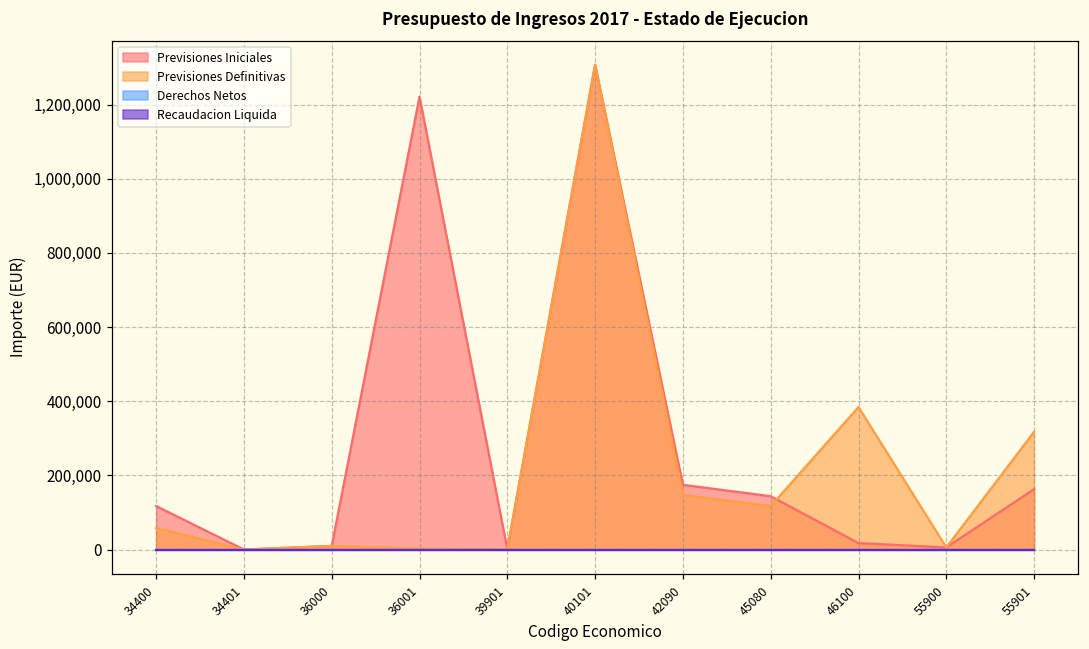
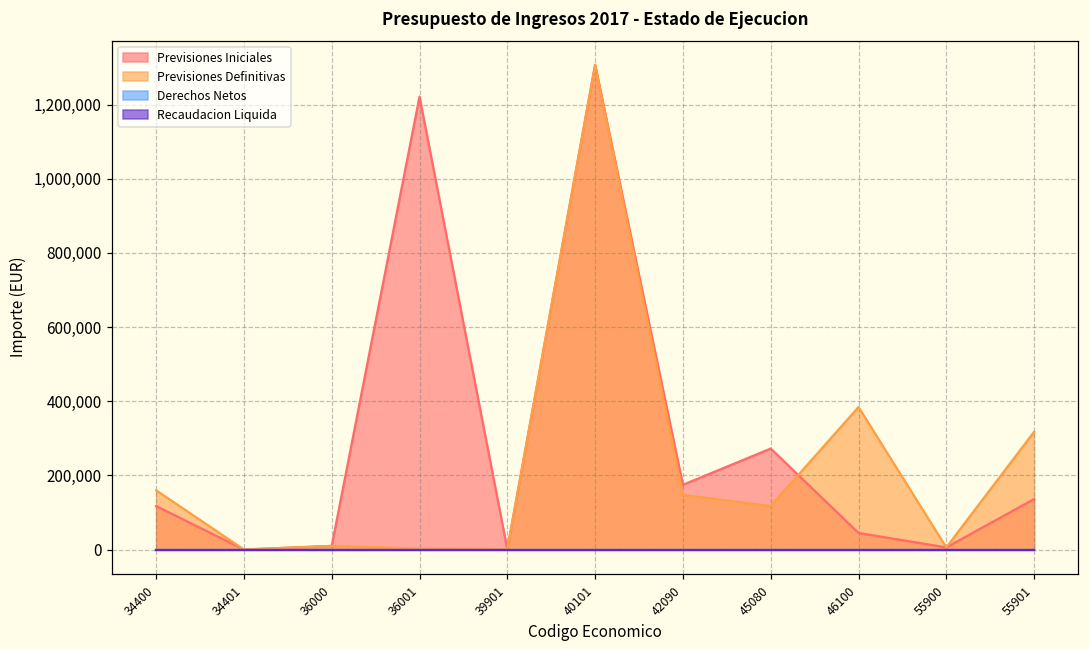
Previsiones Definitivas, 34400: 60,000 -> 160,000
Previsiones Iniciales, 45080: 140,000 -> 270,000
Previsiones Iniciales, 46100: 20,000 -> 50,000
Previsiones Iniciales, 55901: 160,000 -> 140,000
